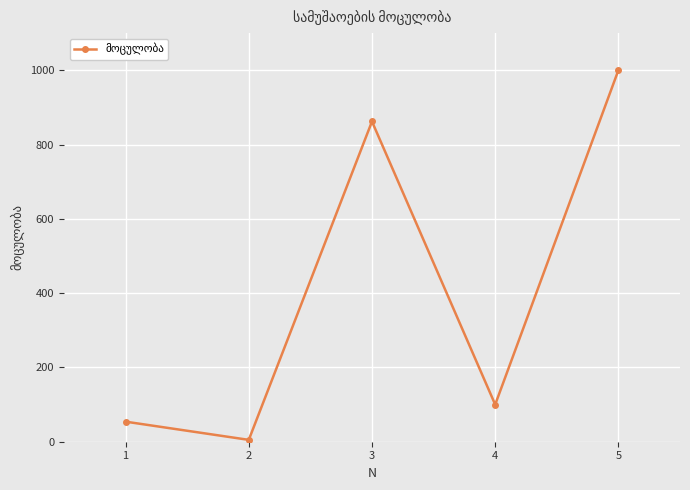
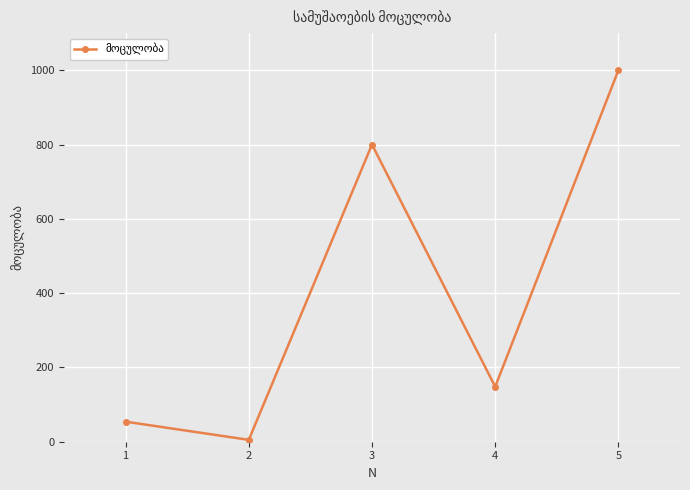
3: 860 -> 800
4: 100 -> 150
